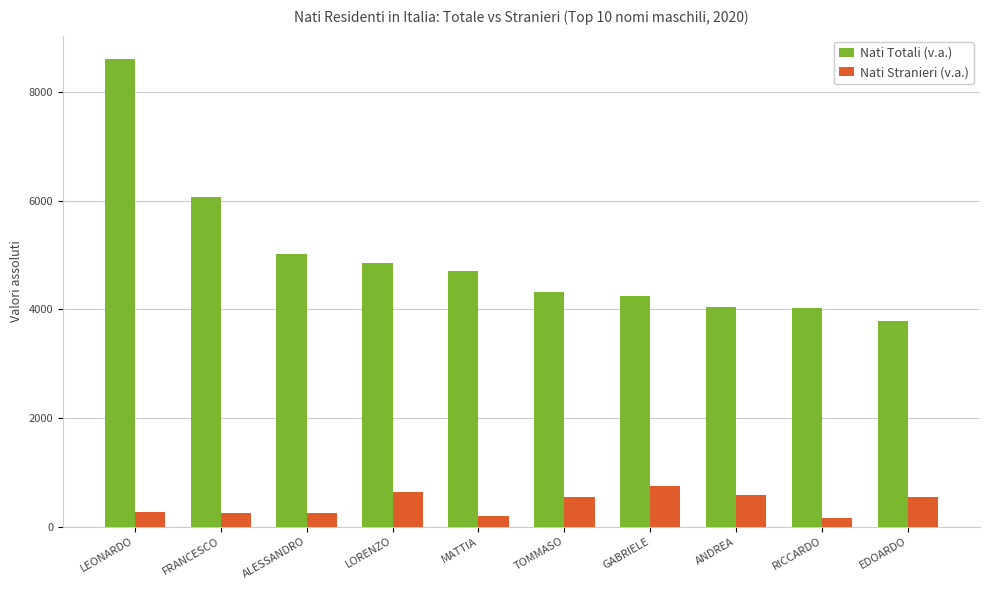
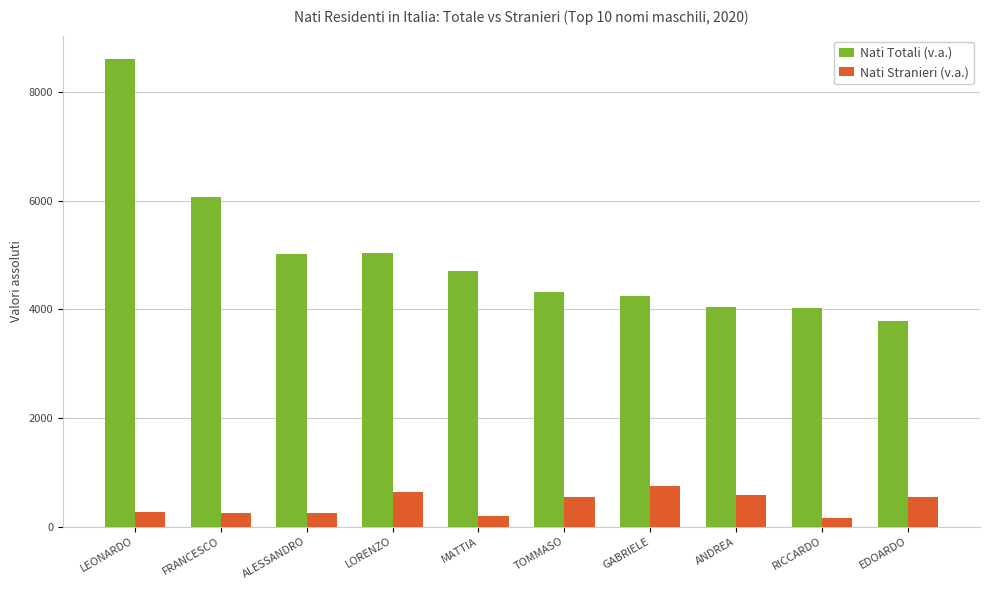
Nati Totali (v.a.), LORENZO: 4800 -> 5000
